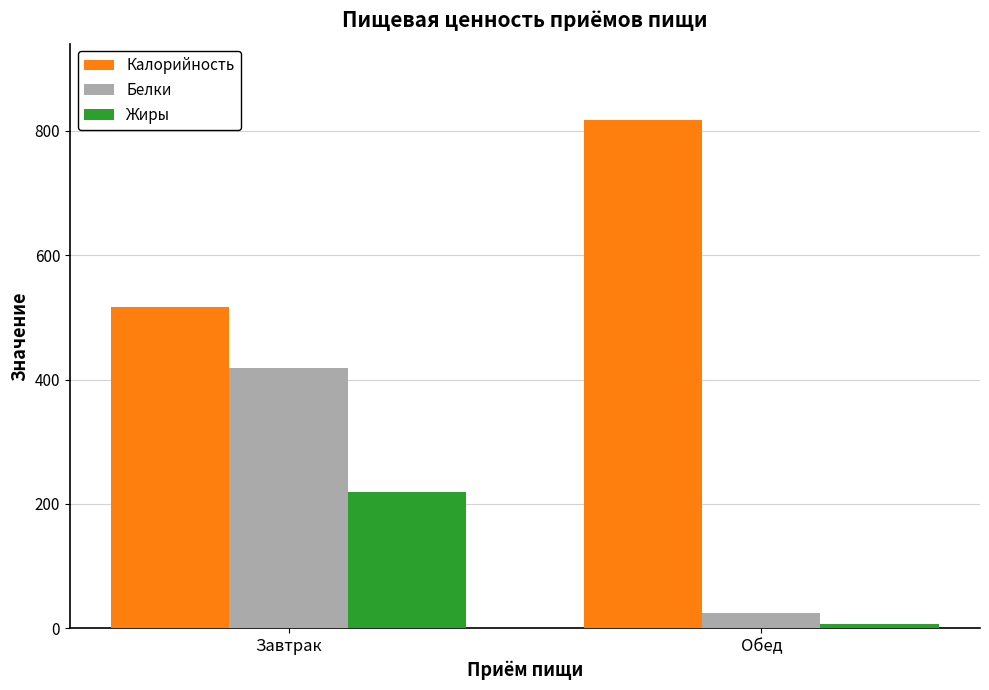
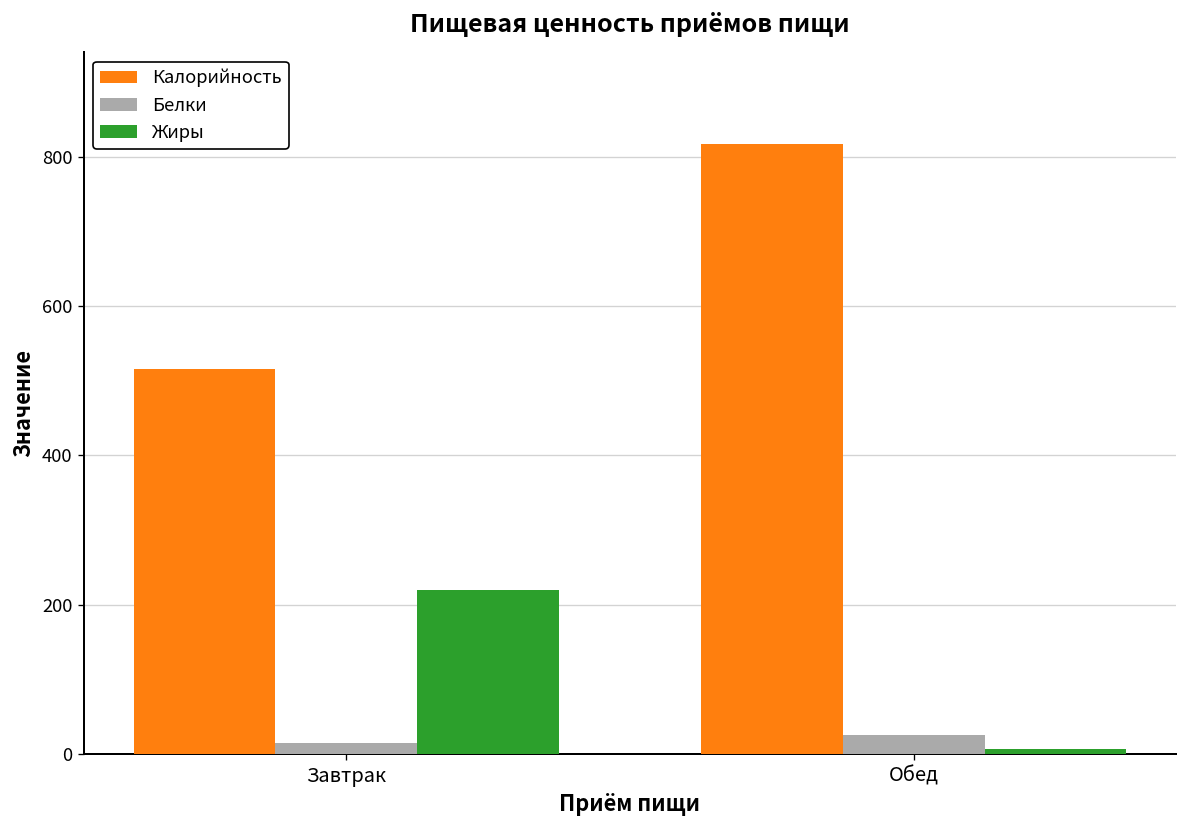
Белки, Завтрак: 420 -> 20
